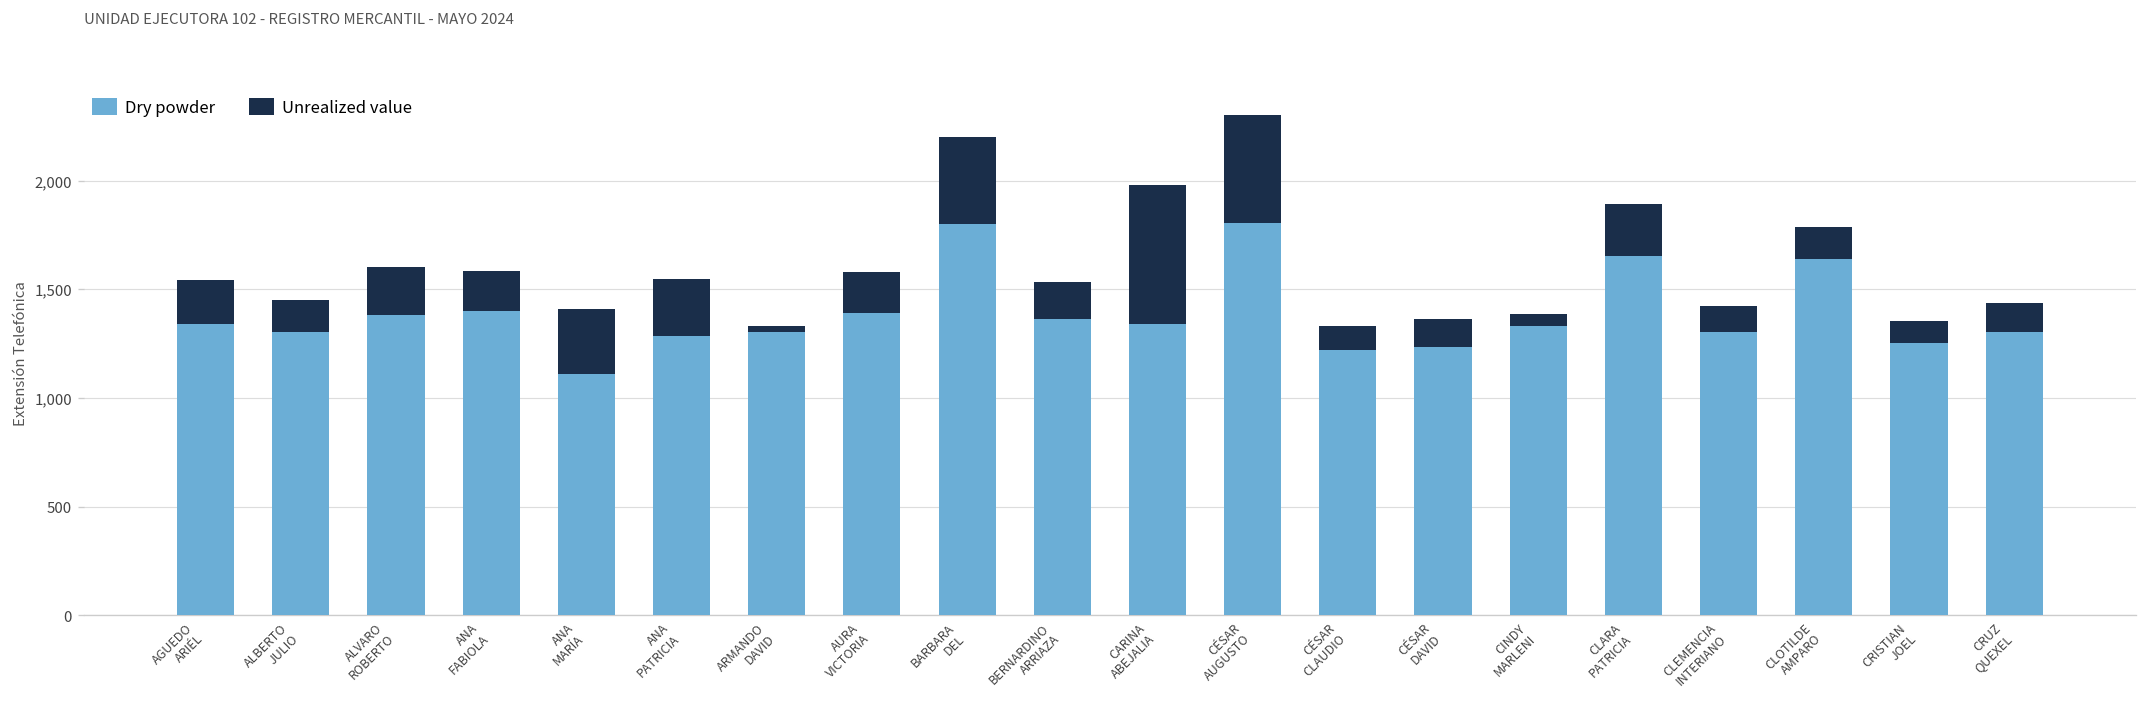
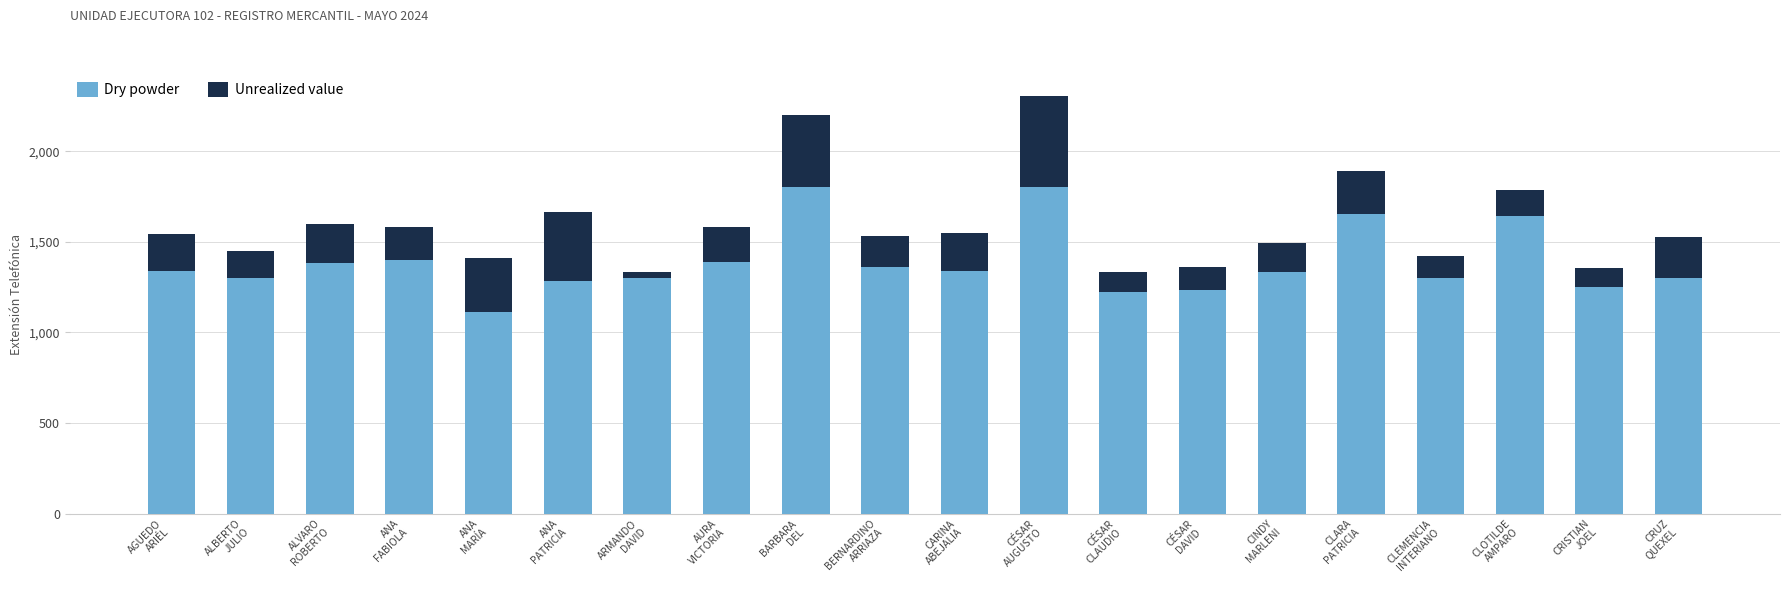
Unrealized value, ANA PATRICIA: 260 -> 380
Unrealized value, CARINA ABEJALIA: 640 -> 210
Unrealized value, CINDY MARLENI: 60 -> 160
Unrealized value, CRUZ QUEXEL: 140 -> 230
